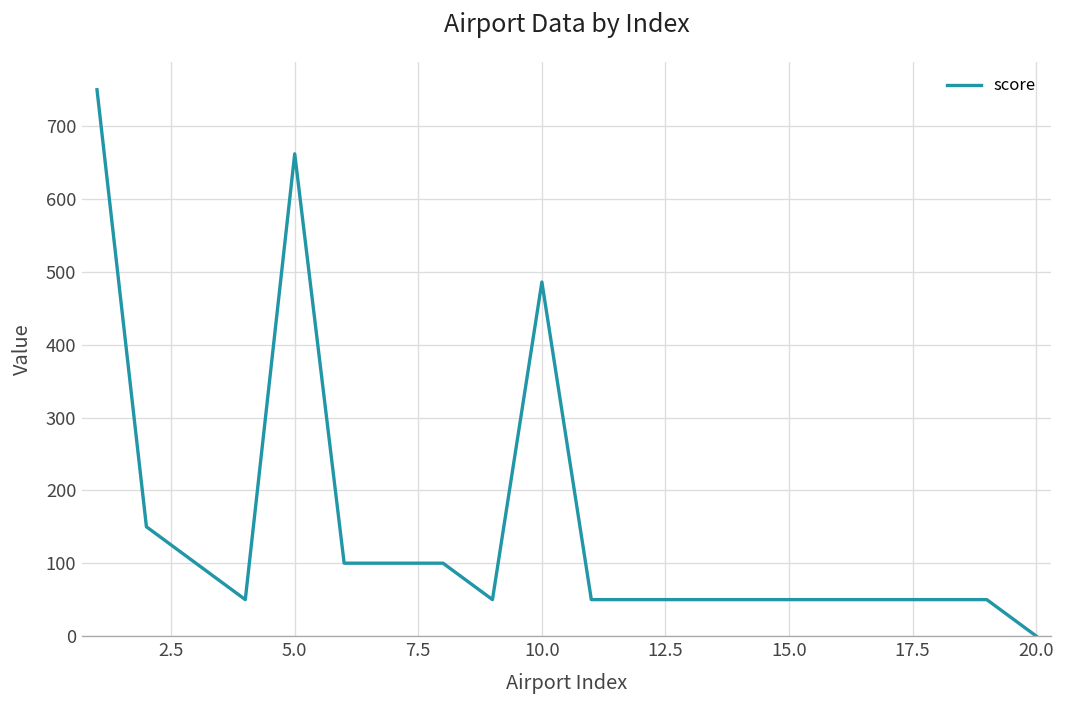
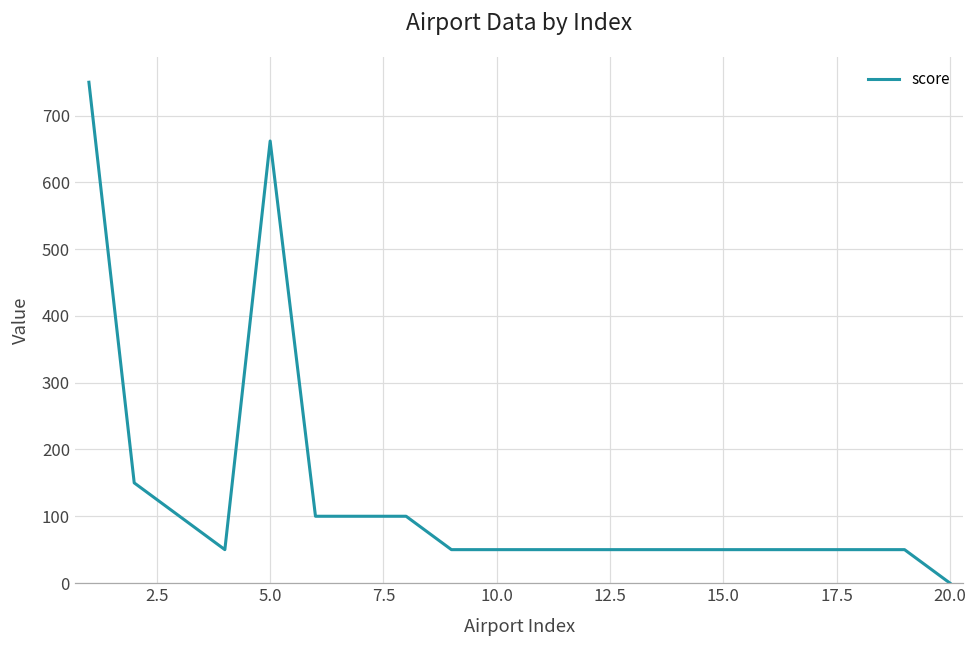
10.0: 490 -> 50
